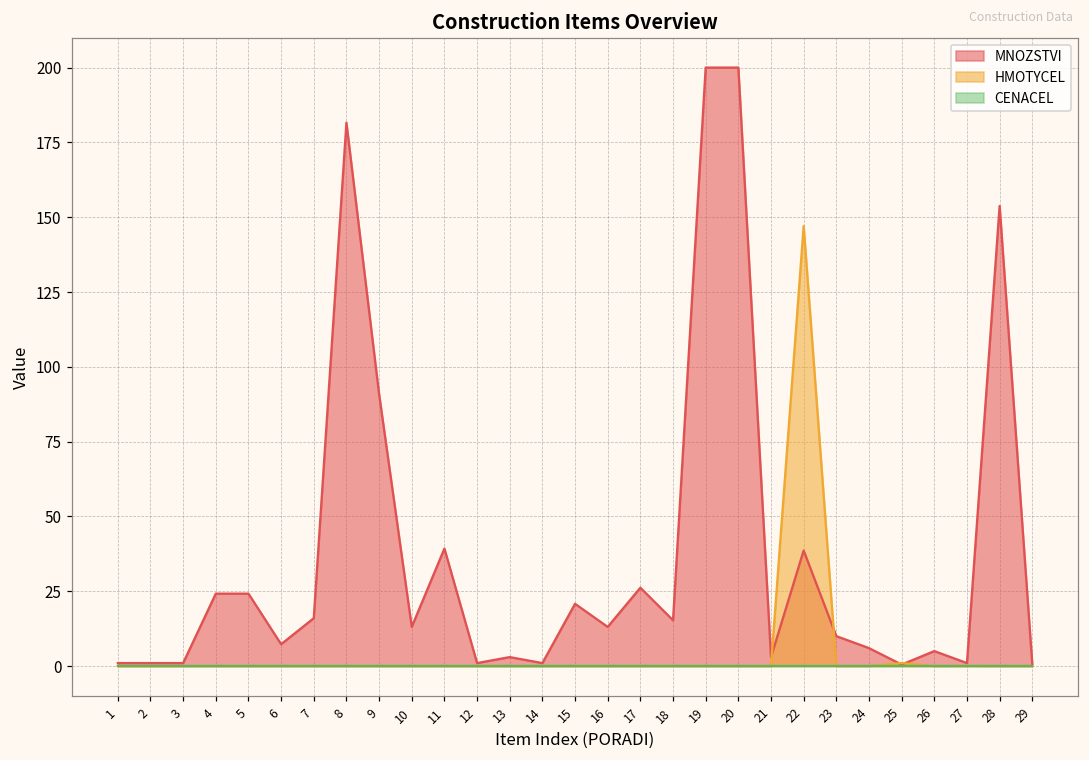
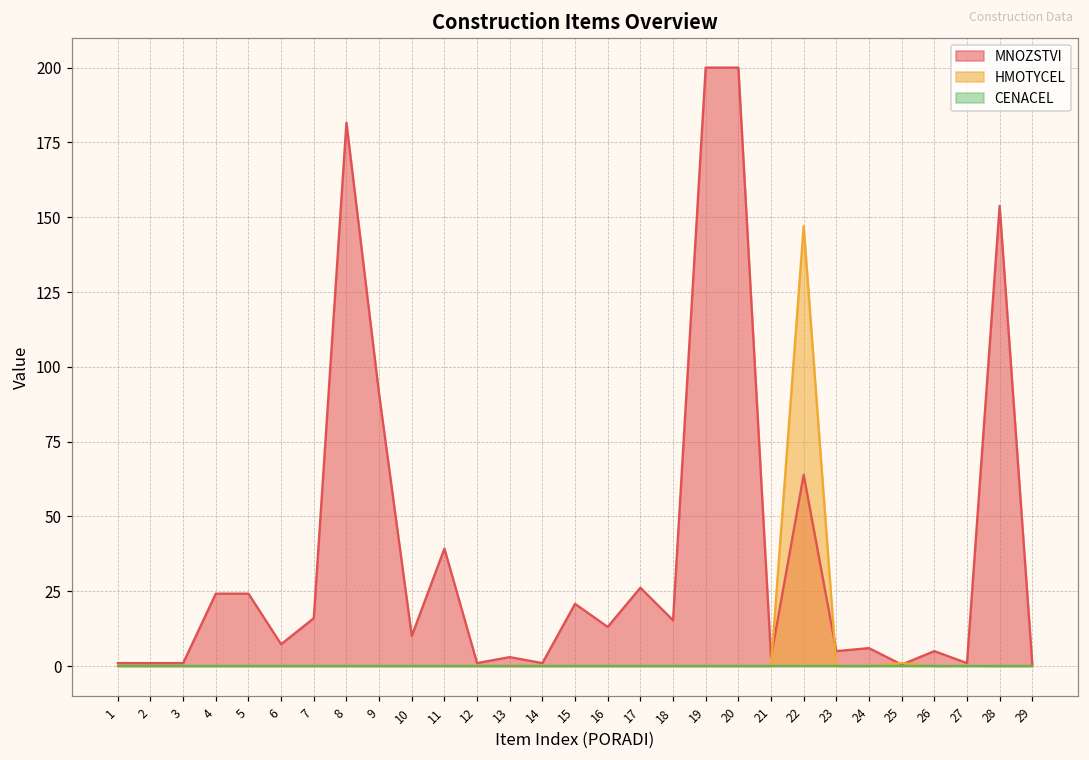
MNOZSTVI, 10: 13 -> 10
MNOZSTVI, 22: 39 -> 64
MNOZSTVI, 23: 10 -> 5
